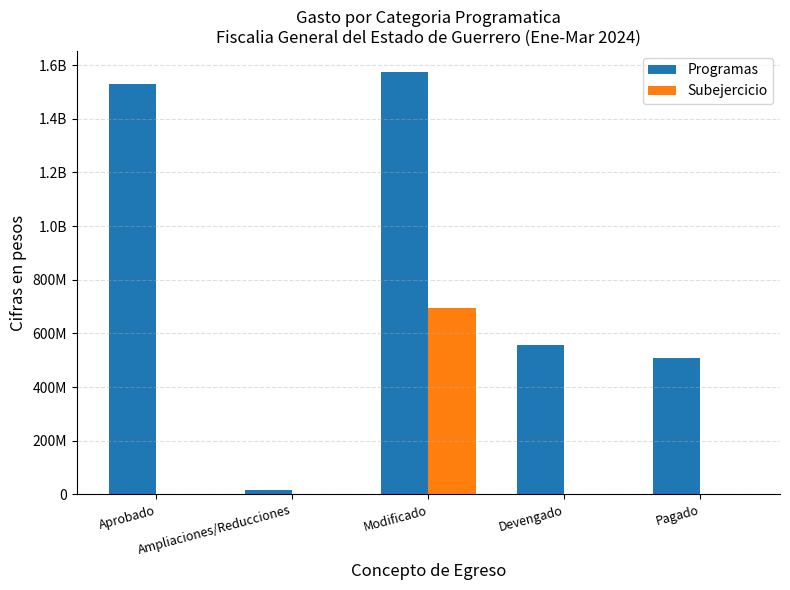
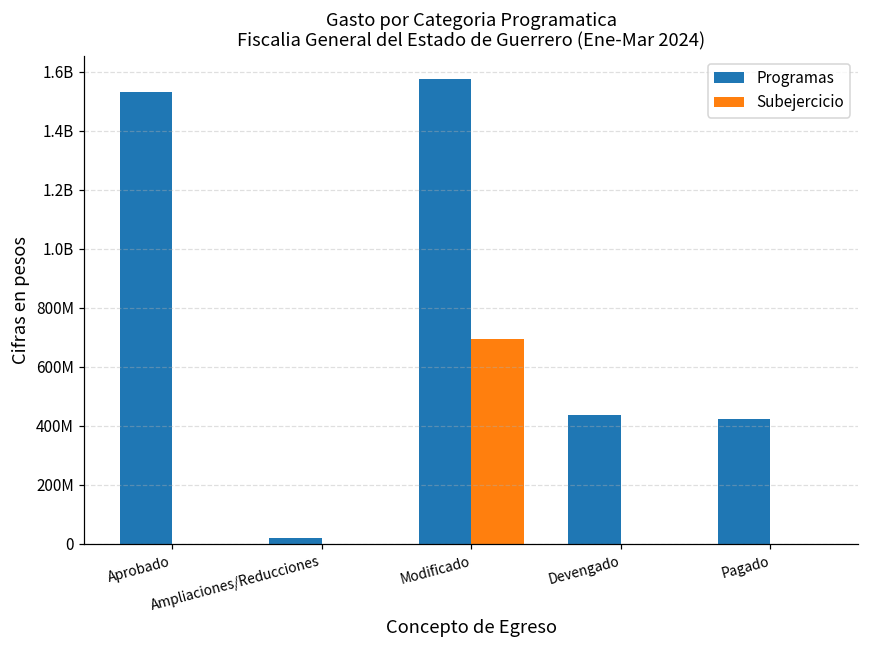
Programas, Devengado: 560000000 -> 440000000
Programas, Pagado: 510000000 -> 420000000
